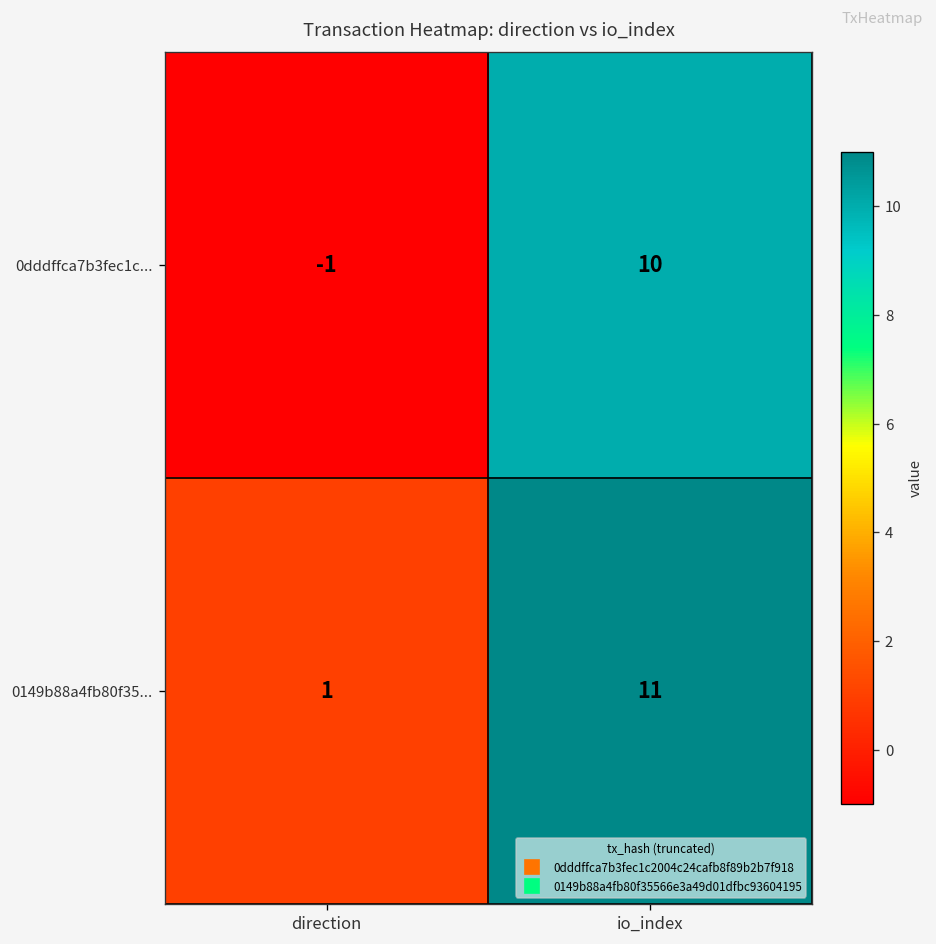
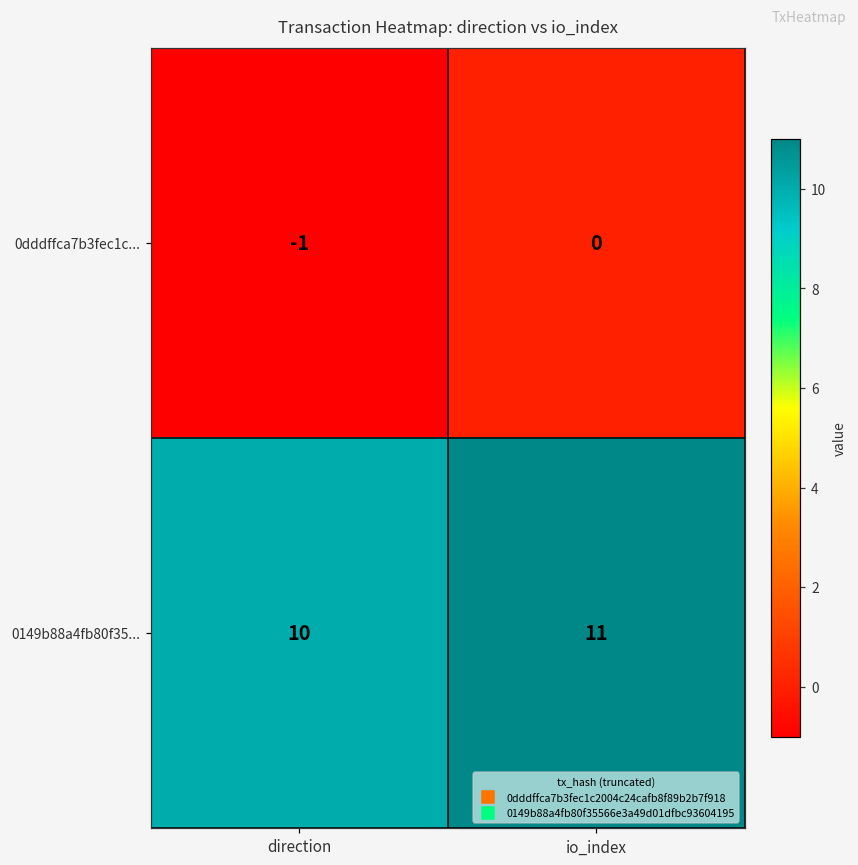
0dddffca7b3fec1c..., io_index: 10 -> 0
0149b88a4fb80f35..., direction: 1 -> 10
